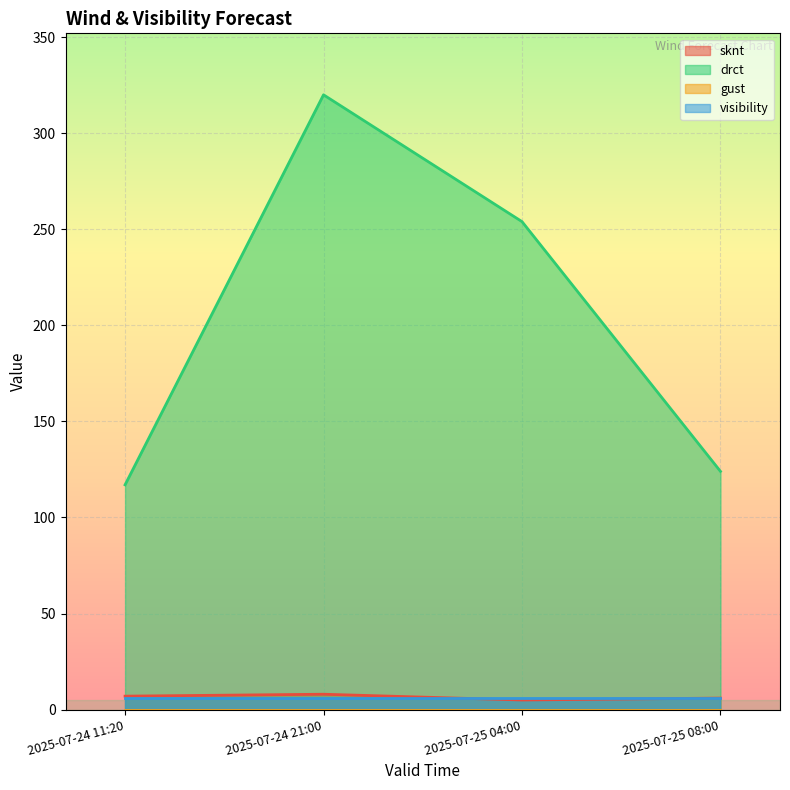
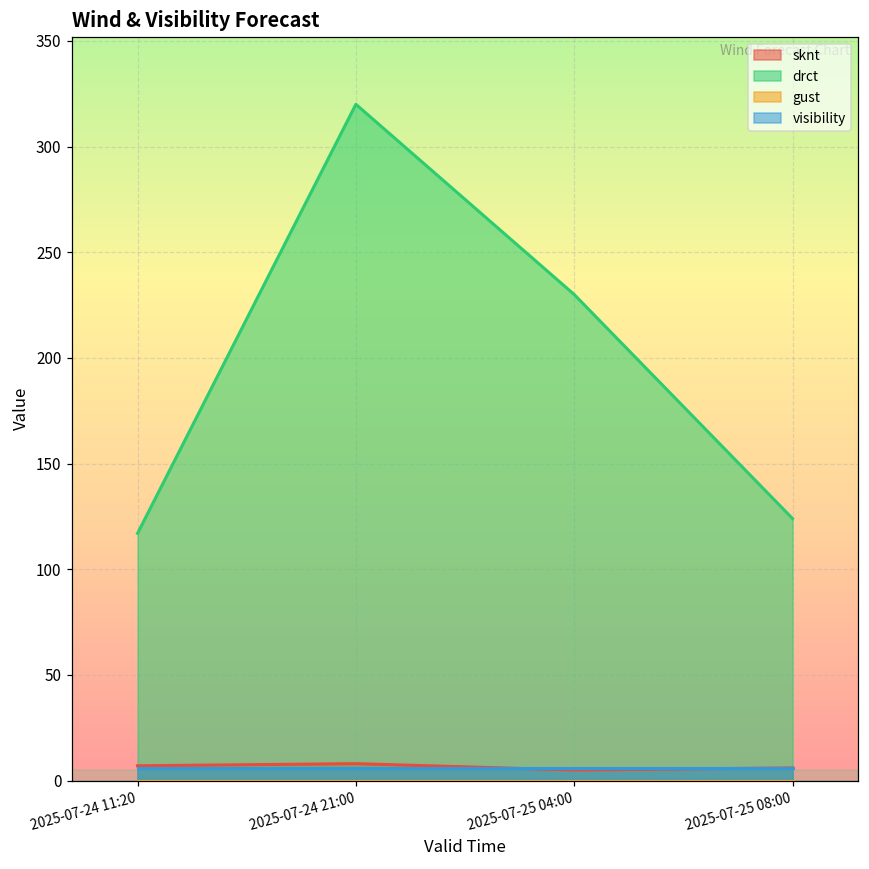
drct, 2025-07-25 04:00: 254 -> 230
